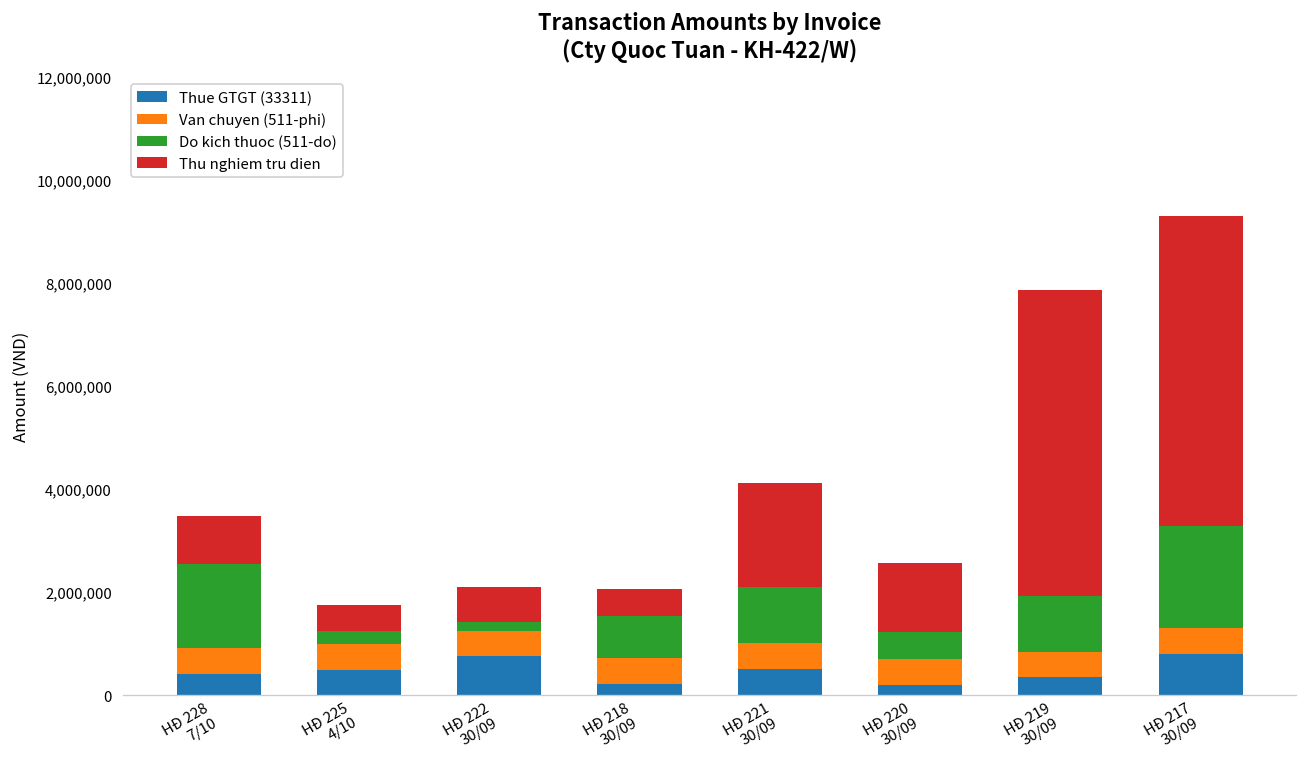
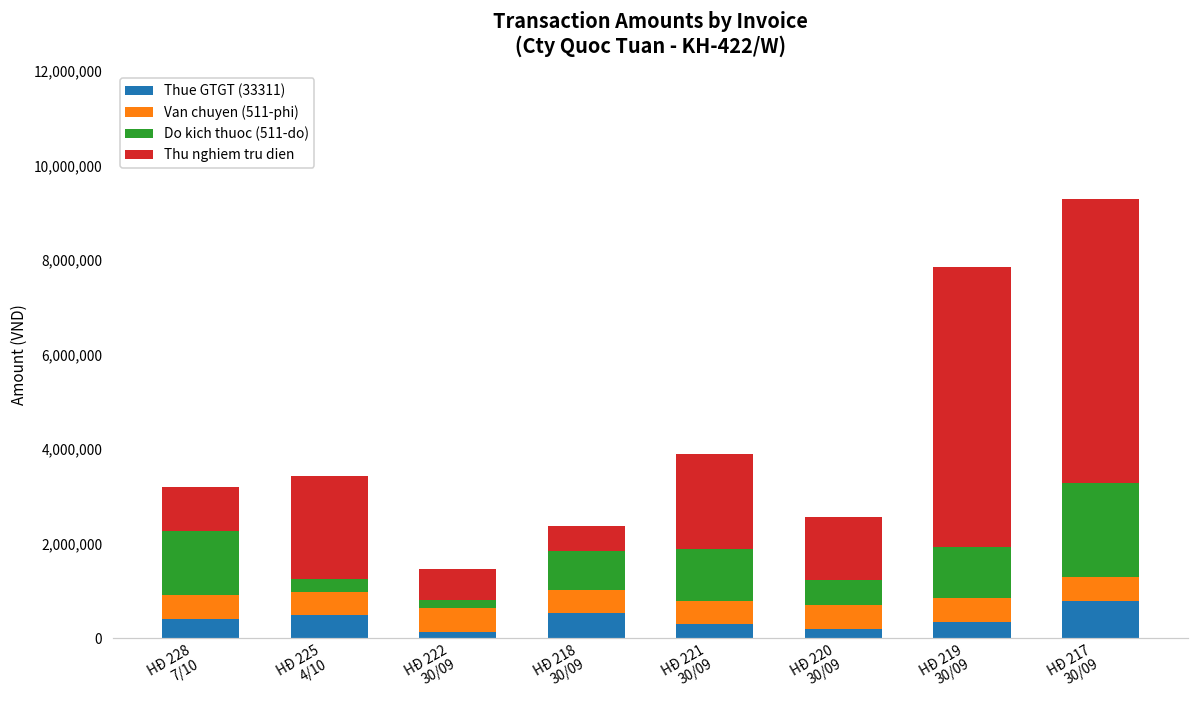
Do kich thuoc (511-do), HĐ 228 7/10: 1,600,000 -> 1,400,000
Thu nghiem tru dien, HĐ 225 4/10: 500,000 -> 2,200,000
Thue GTGT (33311), HĐ 222 30/09: 700,000 -> 100,000
Thue GTGT (33311), HĐ 218 30/09: 200,000 -> 500,000
Thue GTGT (33311), HĐ 221 30/09: 500,000 -> 300,000
